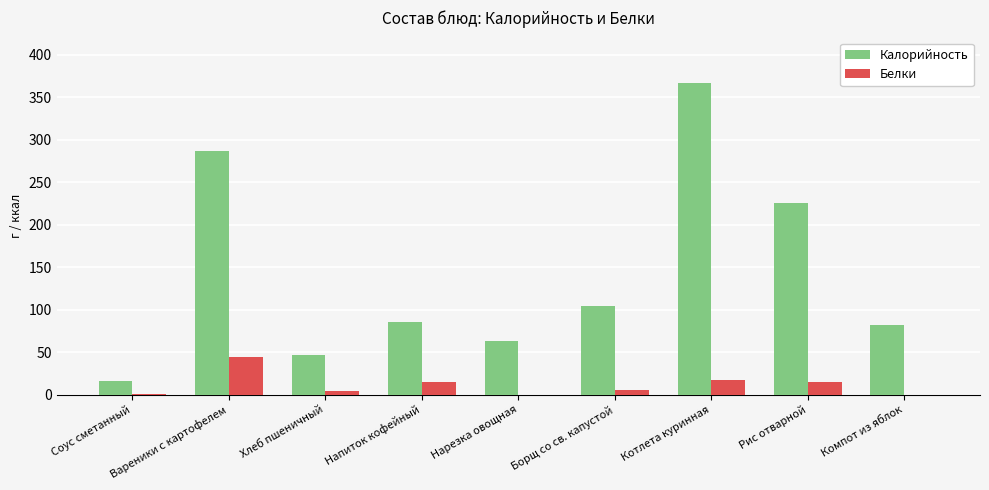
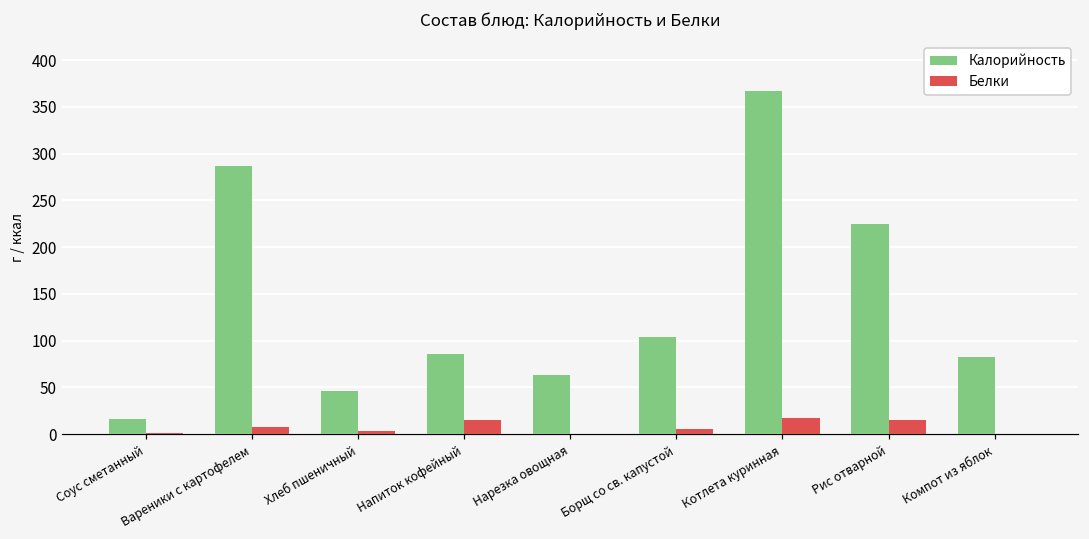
Белки, Вареники с картофелем: 40 -> 10
